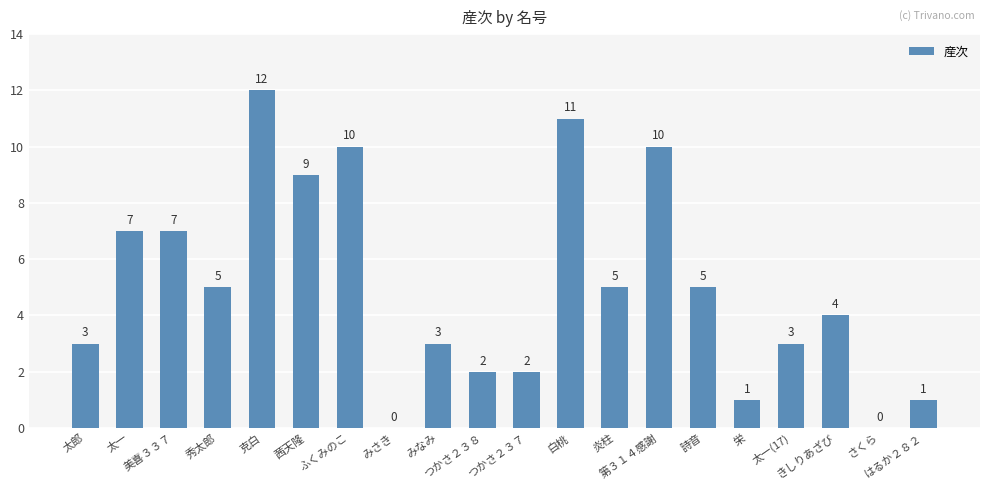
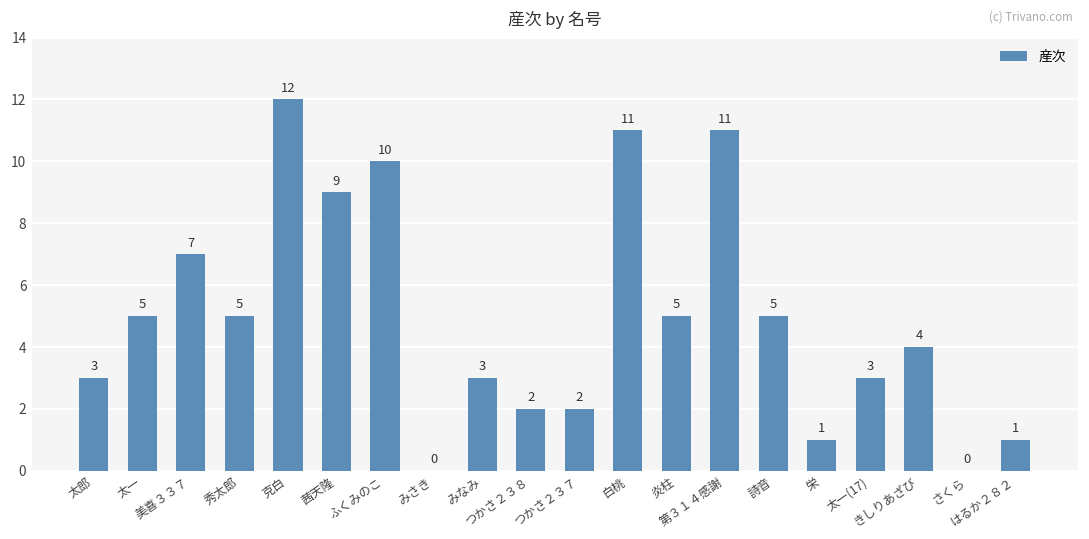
太一: 7 -> 5
第３１４感謝: 10 -> 11
